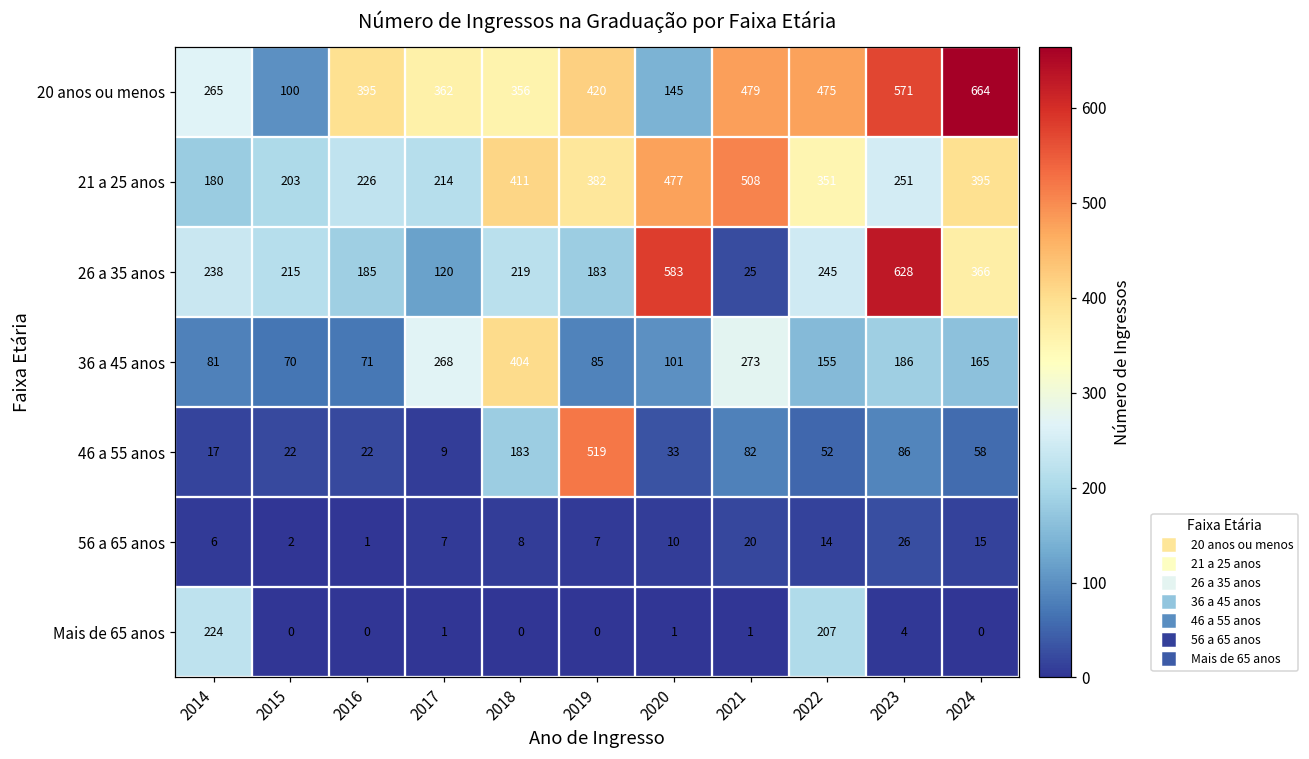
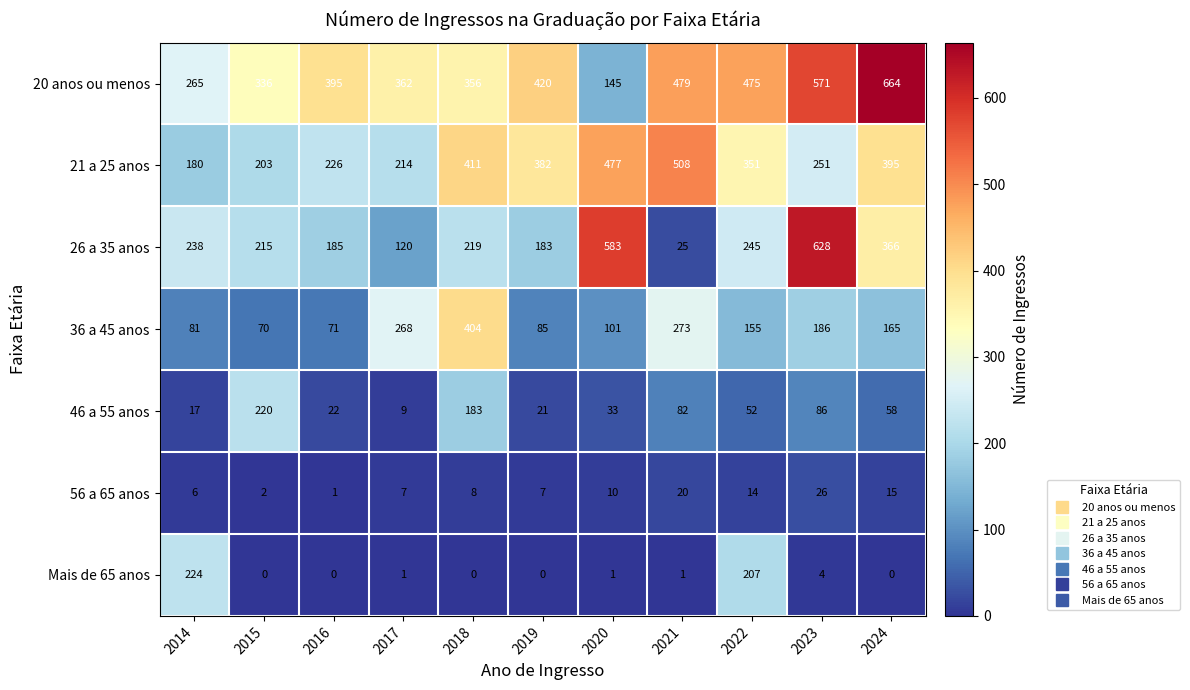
20 anos ou menos, 2015: 100 -> 336
46 a 55 anos, 2015: 22 -> 220
46 a 55 anos, 2019: 519 -> 21
